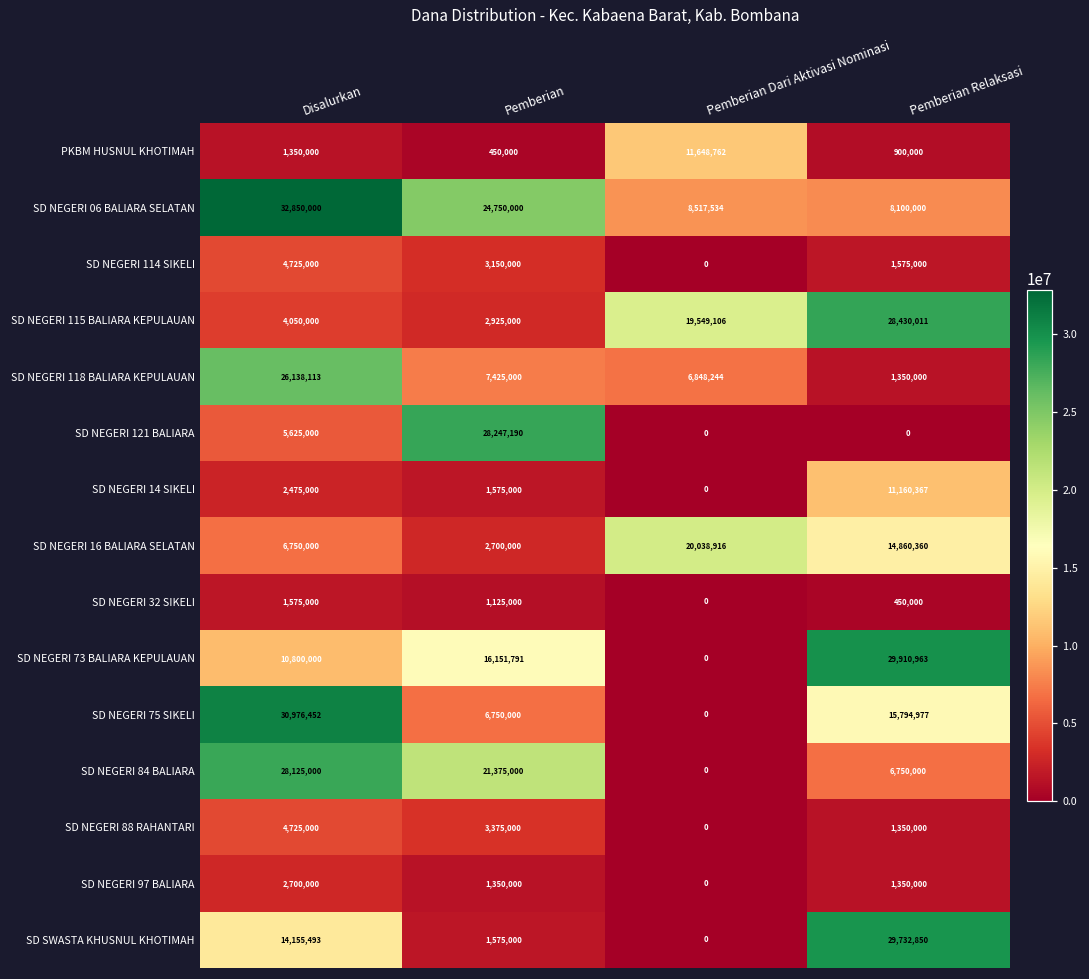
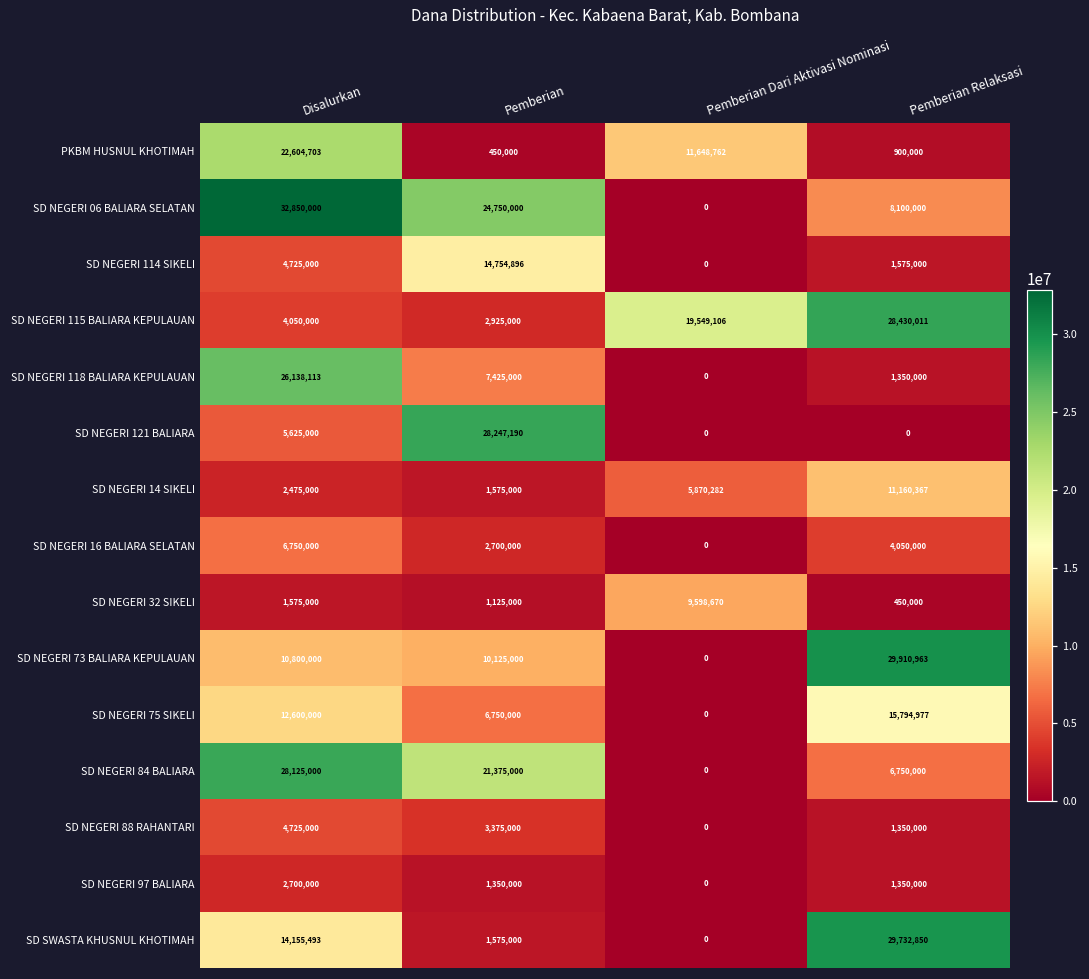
PKBM HUSNUL KHOTIMAH, Disalurkan: 1,350,000 -> 22,604,703
SD NEGERI 06 BALIARA SELATAN, Pemberian Dari Aktivasi Nominasi: 8,517,534 -> 0
SD NEGERI 114 SIKELI, Pemberian: 3,150,000 -> 14,754,896
SD NEGERI 118 BALIARA KEPULAUAN, Pemberian Dari Aktivasi Nominasi: 6,848,244 -> 0
SD NEGERI 14 SIKELI, Pemberian Dari Aktivasi Nominasi: 0 -> 5,870,282
SD NEGERI 16 BALIARA SELATAN, Pemberian Dari Aktivasi Nominasi: 20,038,916 -> 0
SD NEGERI 16 BALIARA SELATAN, Pemberian Relaksasi: 14,860,360 -> 4,050,000
SD NEGERI 32 SIKELI, Pemberian Dari Aktivasi Nominasi: 0 -> 9,598,670
SD NEGERI 73 BALIARA KEPULAUAN, Pemberian: 16,151,791 -> 10,125,000
SD NEGERI 75 SIKELI, Disalurkan: 30,976,452 -> 12,600,000
